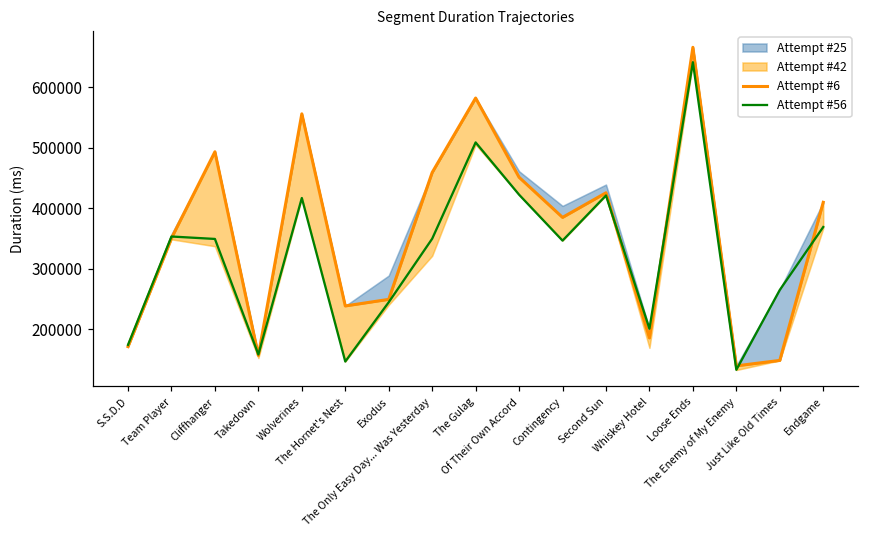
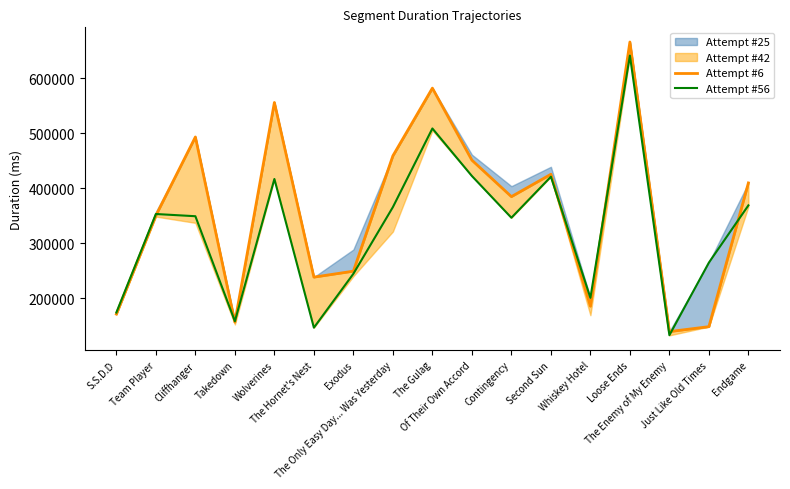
Attempt #56, The Only Easy Day... Was Yesterday: 350000 -> 370000
